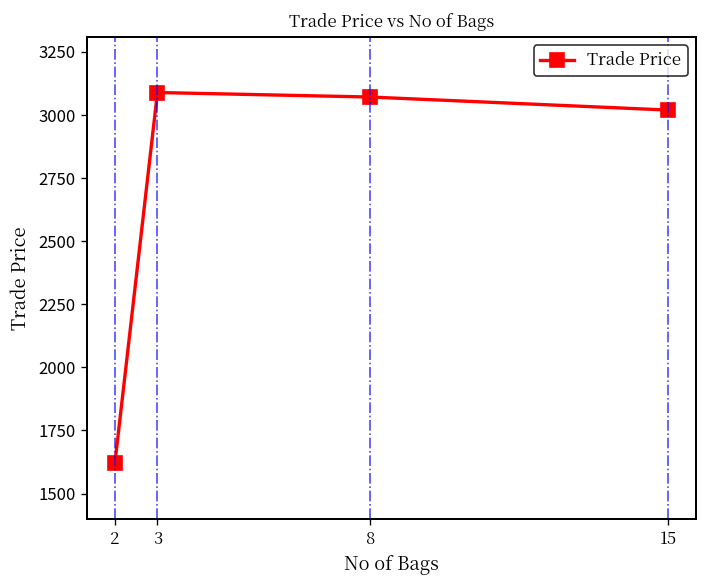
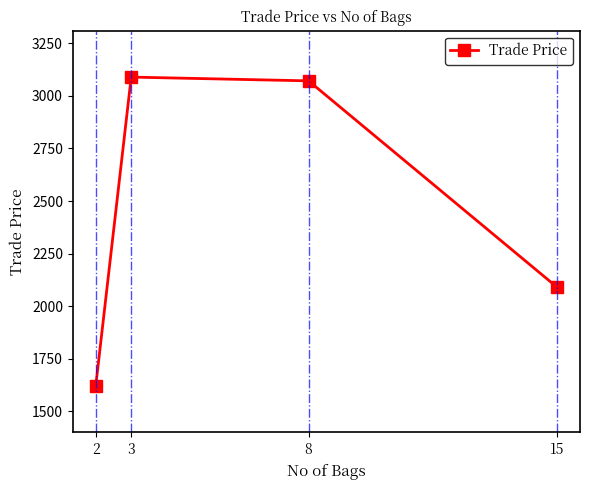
15: 3020 -> 2090
